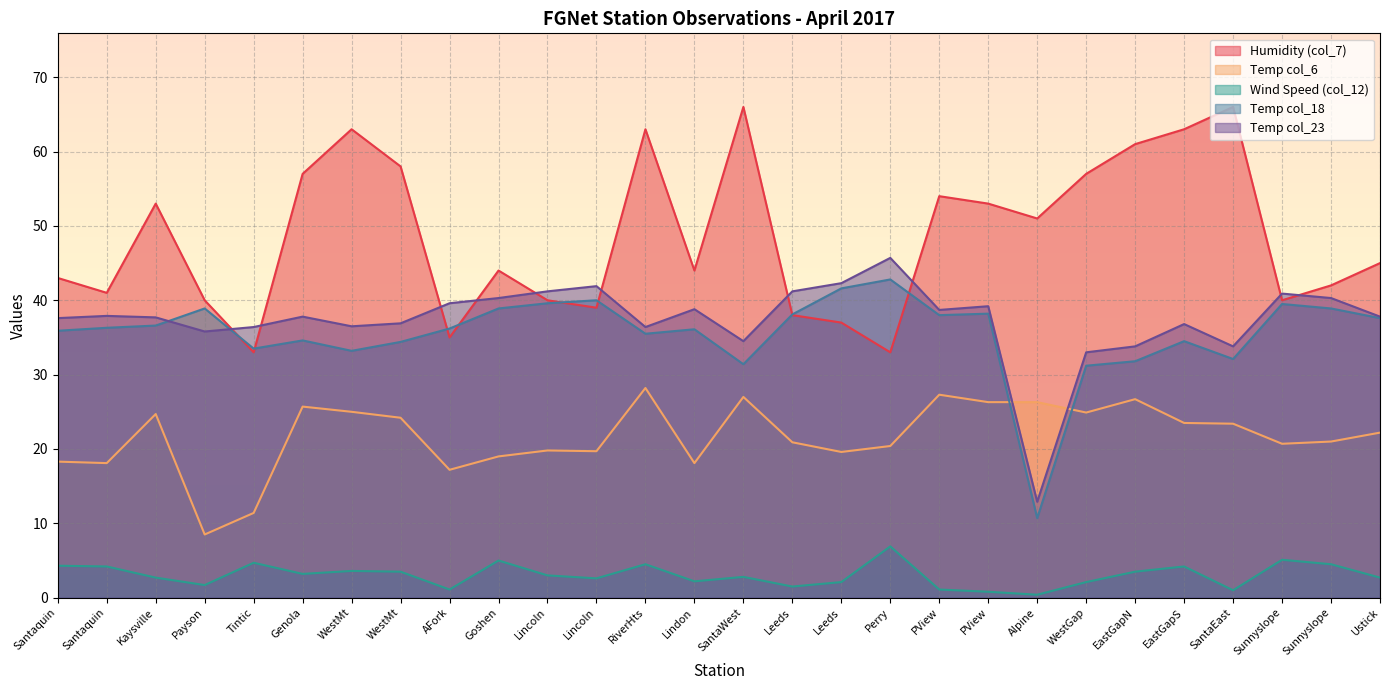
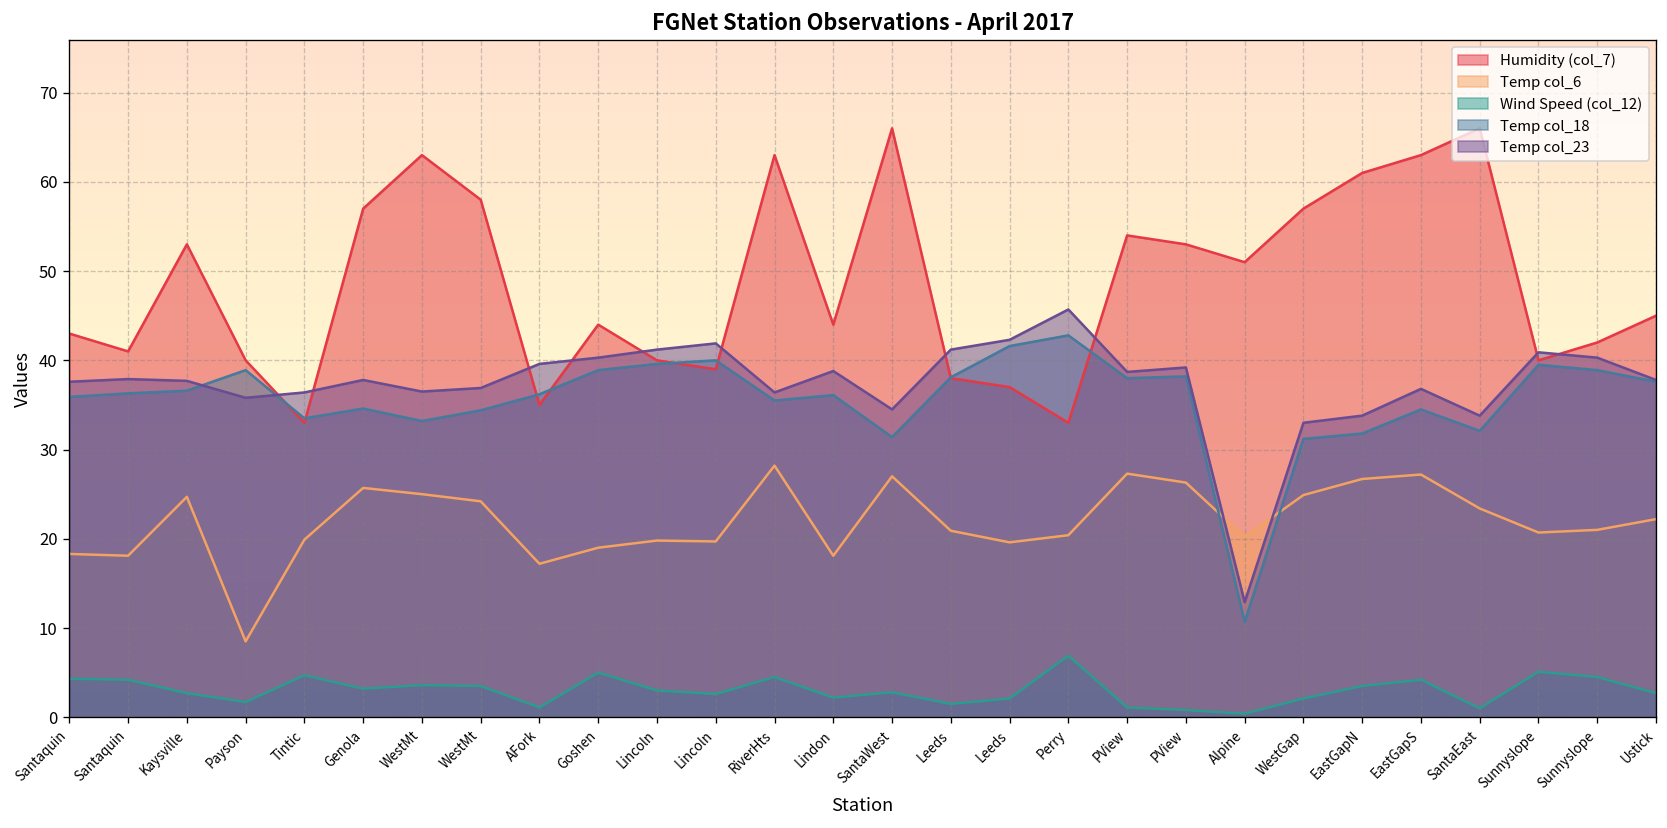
Temp col_6, Tintic: 11 -> 20
Temp col_6, Alpine: 26 -> 20
Temp col_6, EastGapS: 24 -> 27
